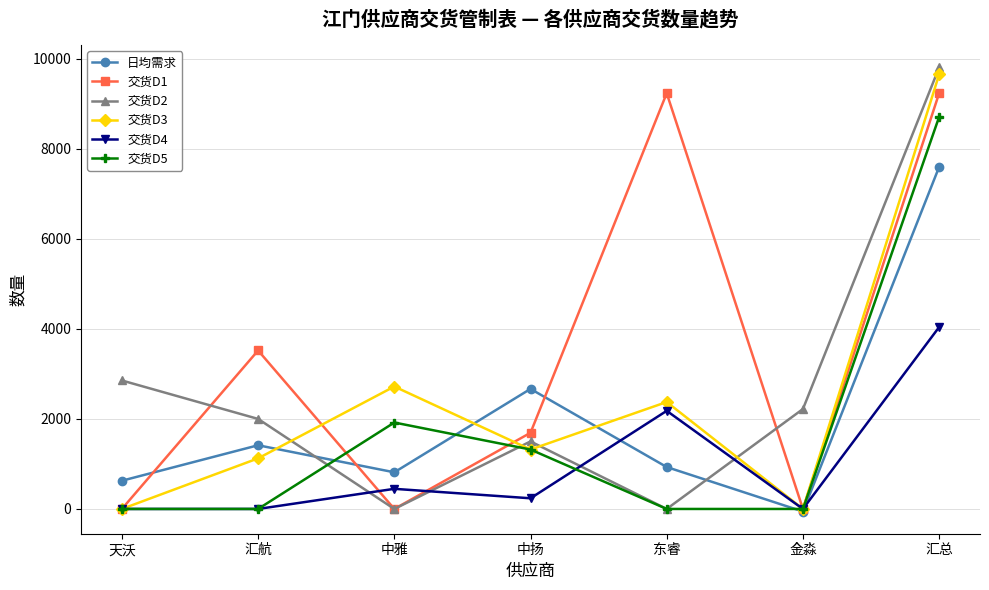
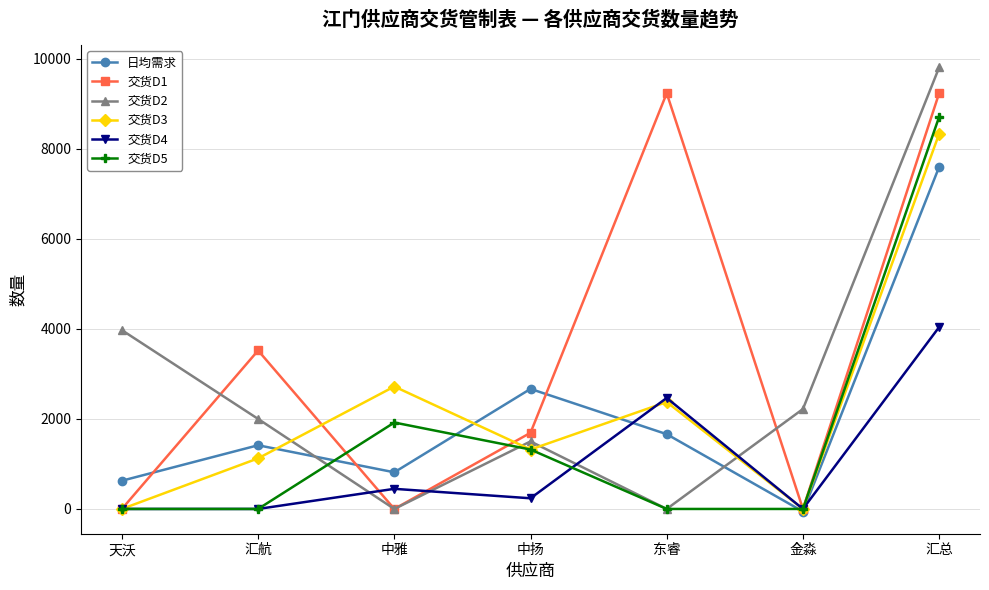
交货D2, 天沃: 2900 -> 4000
日均需求, 东睿: 900 -> 1700
交货D4, 东睿: 2200 -> 2500
交货D3, 汇总: 9700 -> 8300
